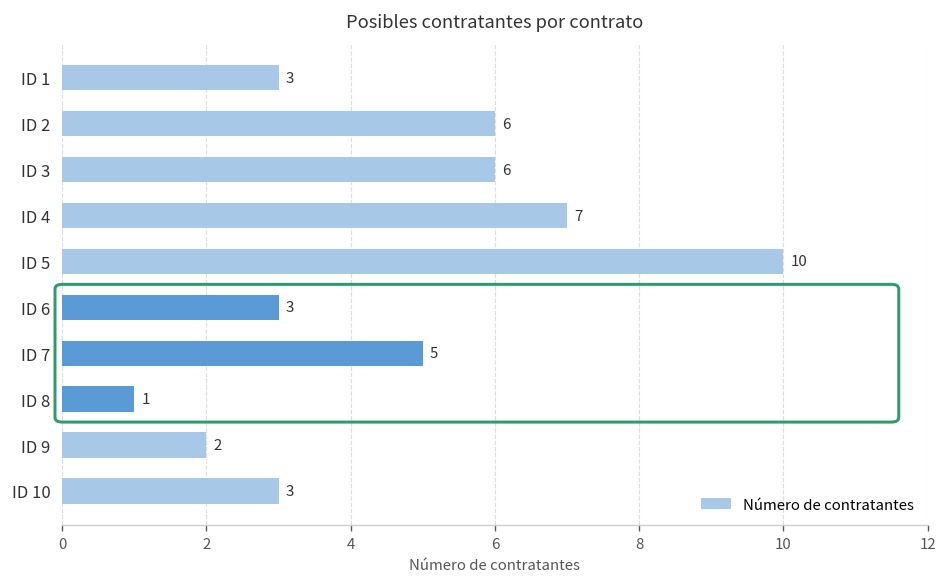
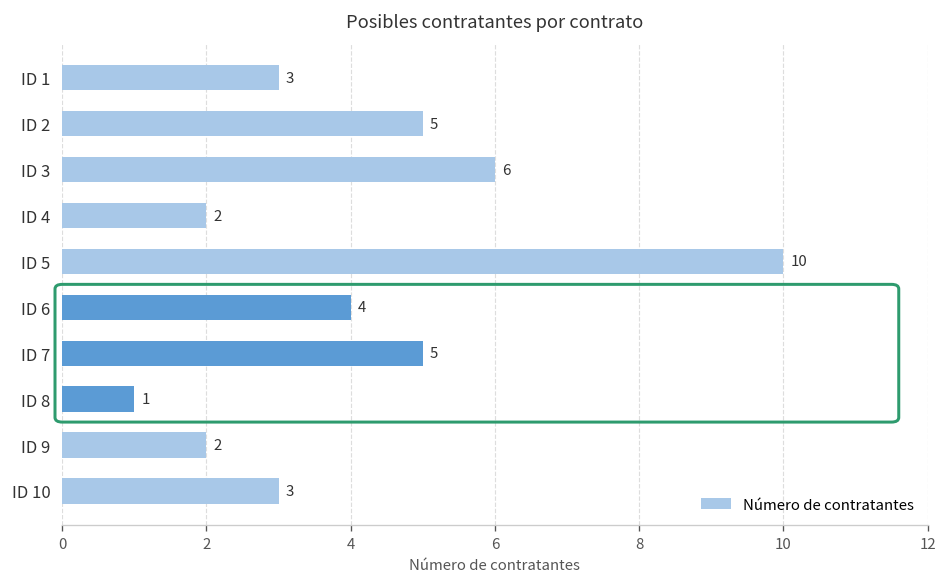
ID 2: 6 -> 5
ID 4: 7 -> 2
ID 6: 3 -> 4
